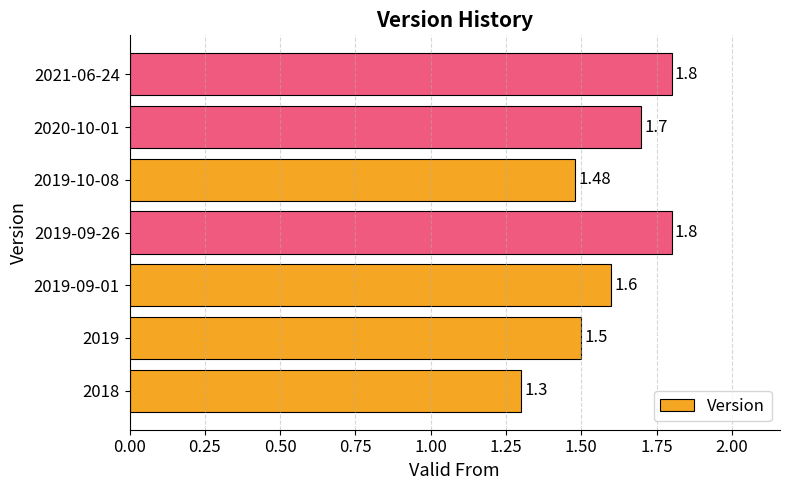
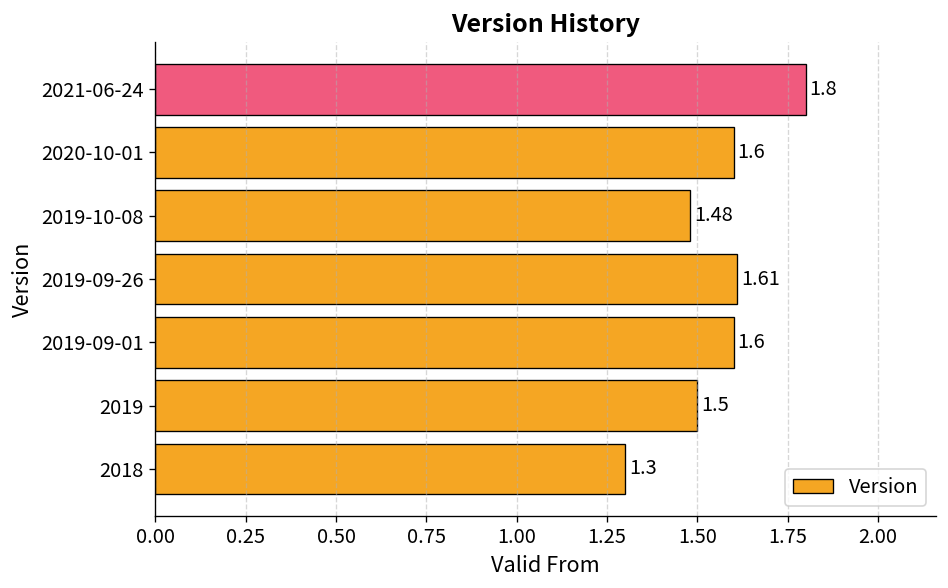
2020-10-01: 1.7 -> 1.6
2019-09-26: 1.8 -> 1.61
